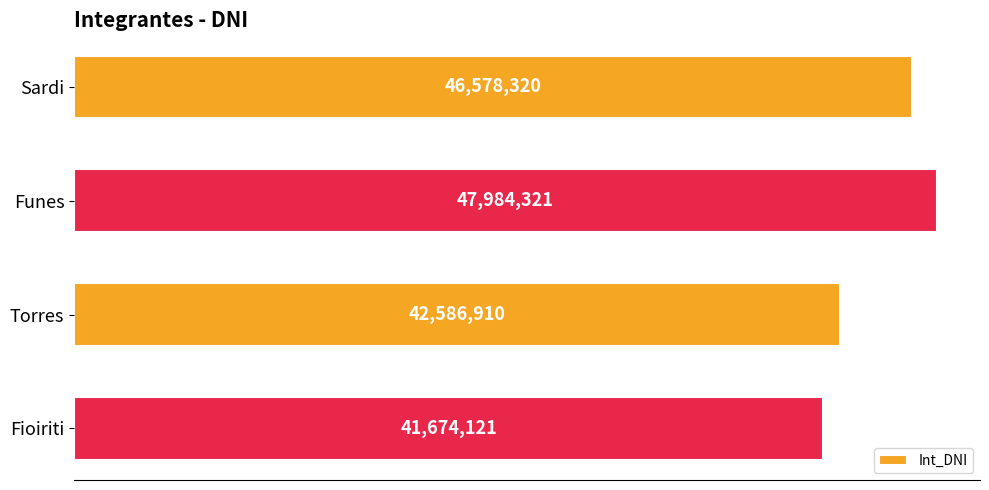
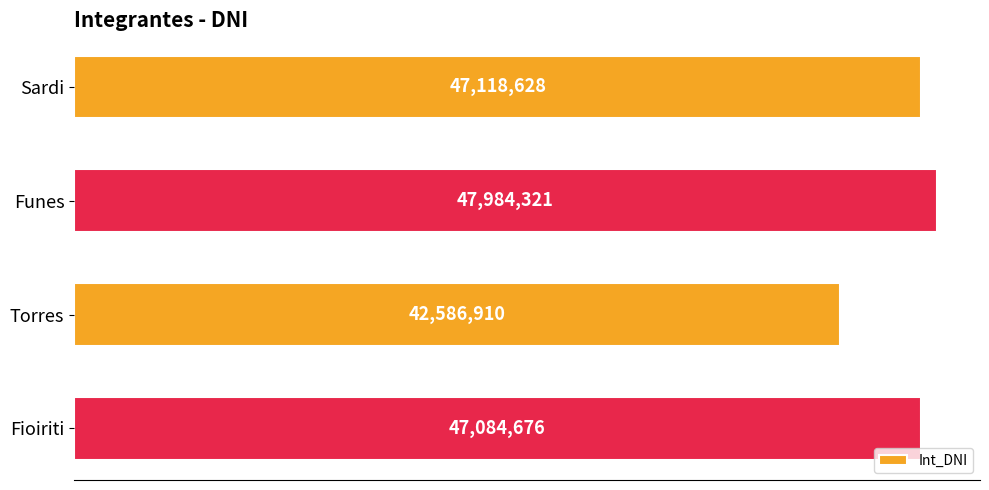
Sardi: 46,578,320 -> 47,118,628
Fioiriti: 41,674,121 -> 47,084,676
